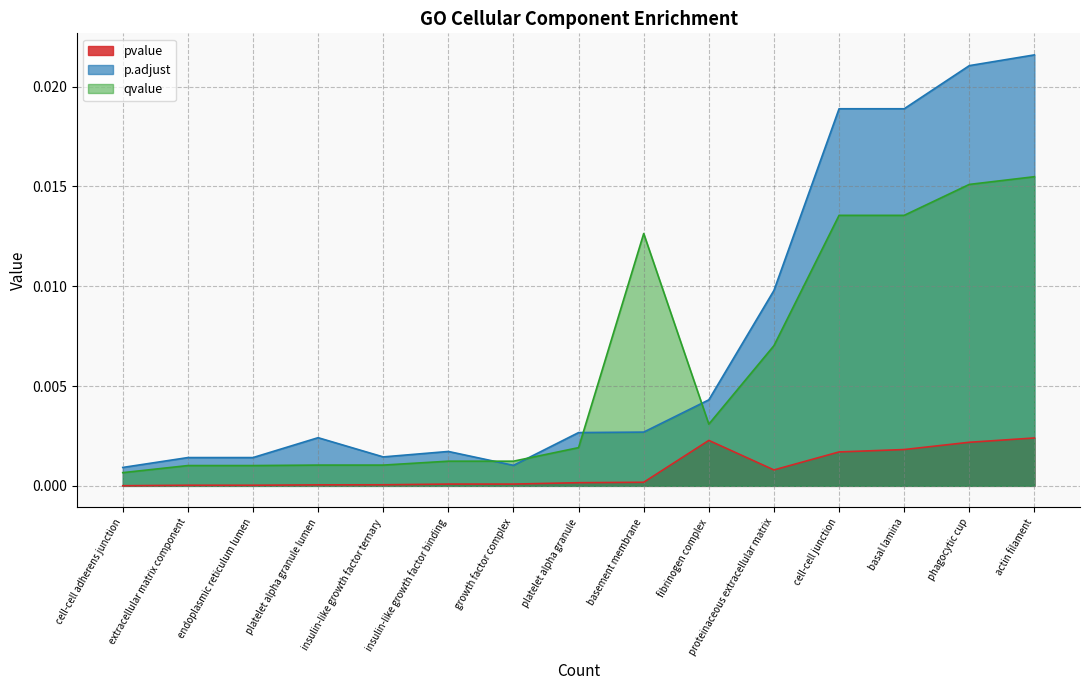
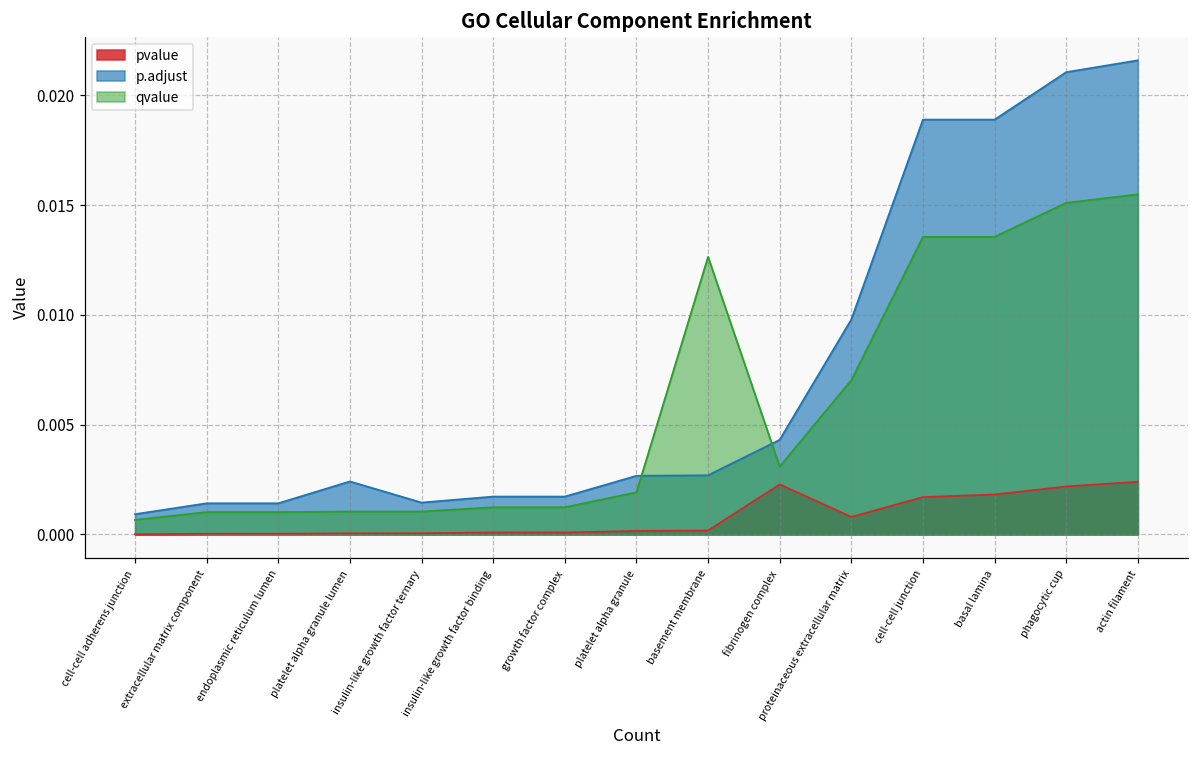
p.adjust, growth factor complex: 0.0010 -> 0.0017
